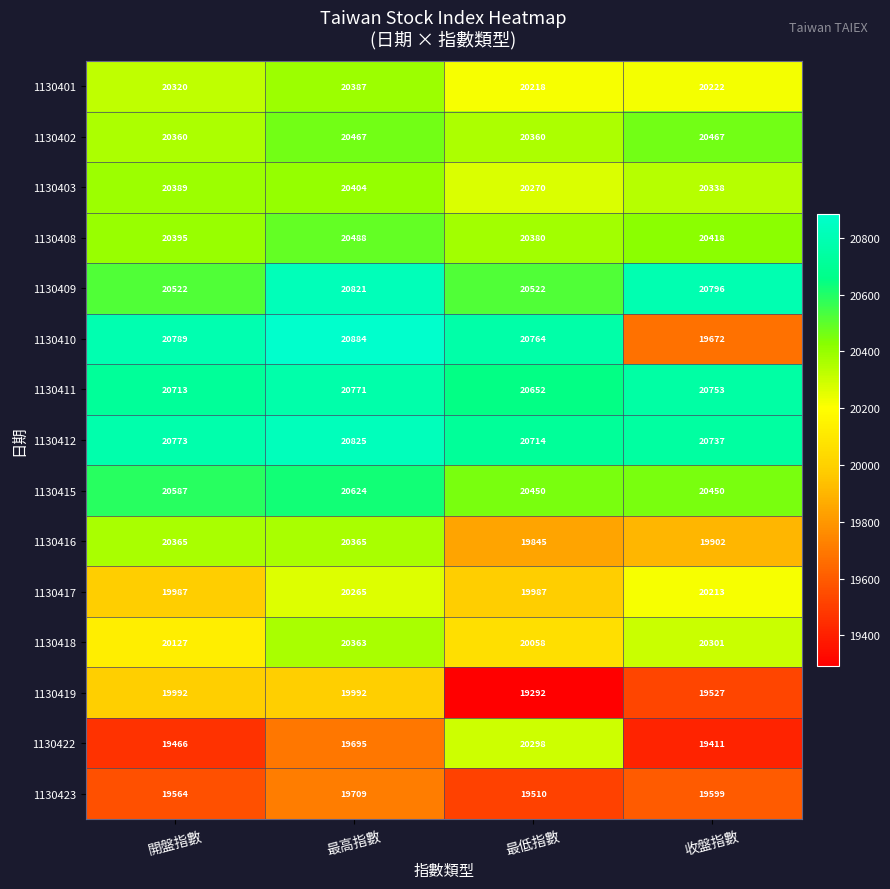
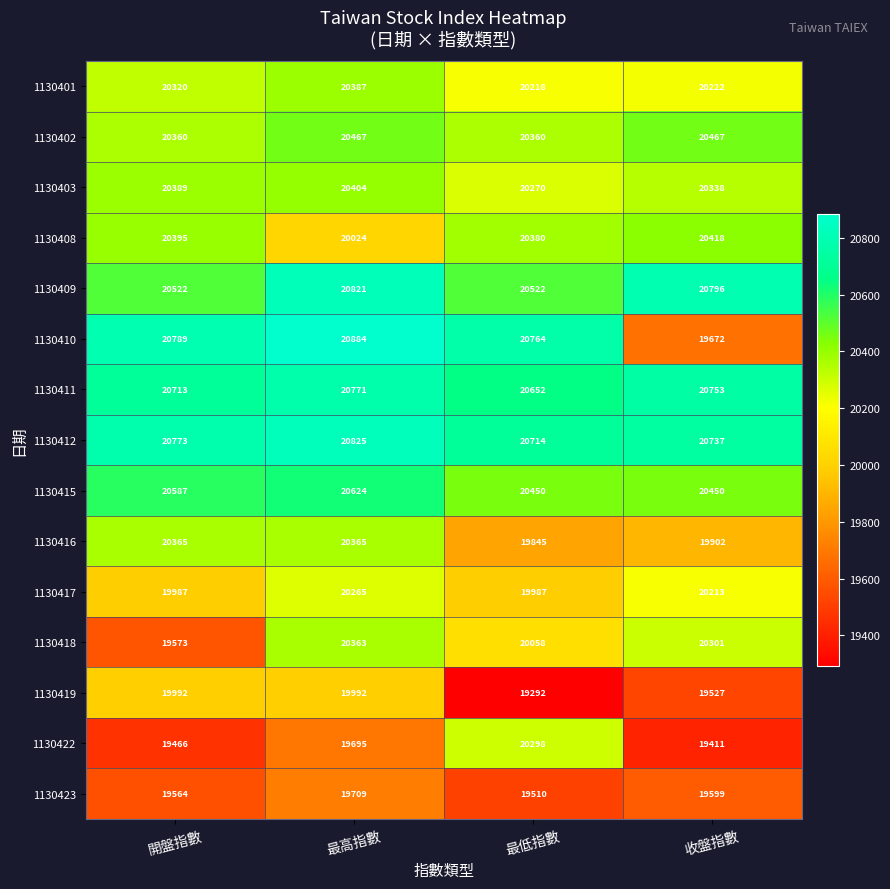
1130408, 最高指數: 20488 -> 20024
1130418, 開盤指數: 20127 -> 19573
